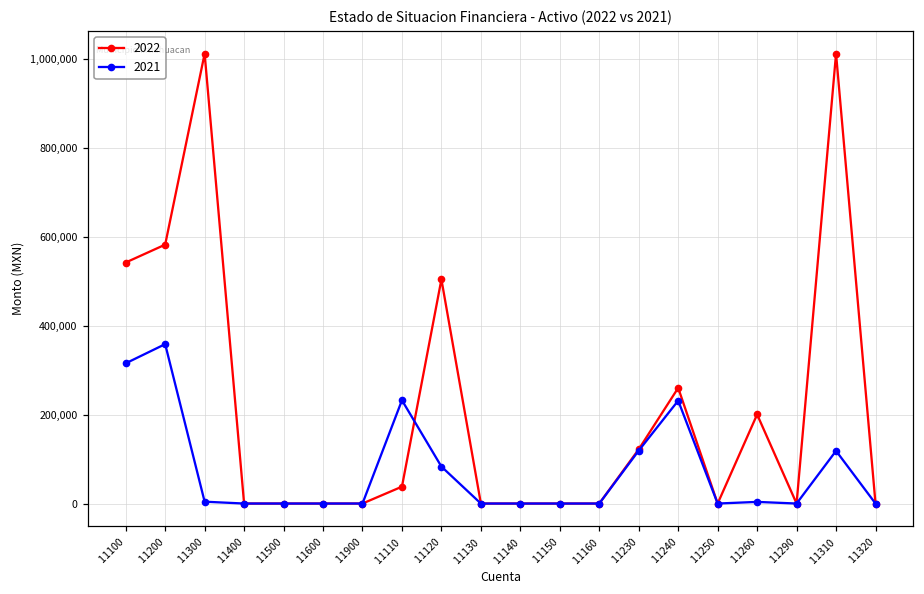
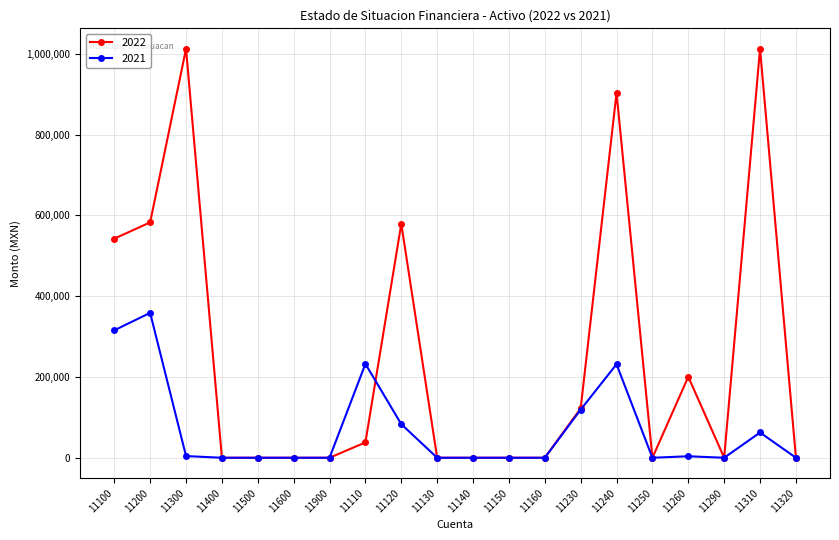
2022, 11120: 500,000 -> 580,000
2022, 11240: 260,000 -> 900,000
2021, 11310: 120,000 -> 60,000
